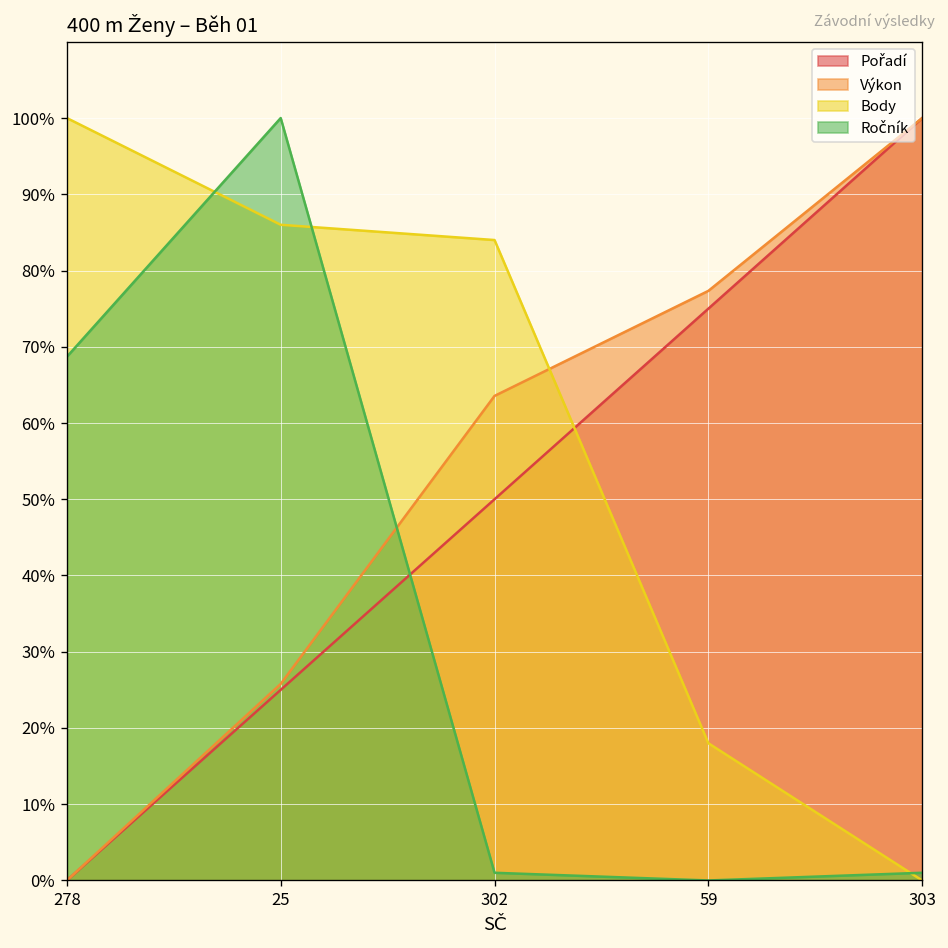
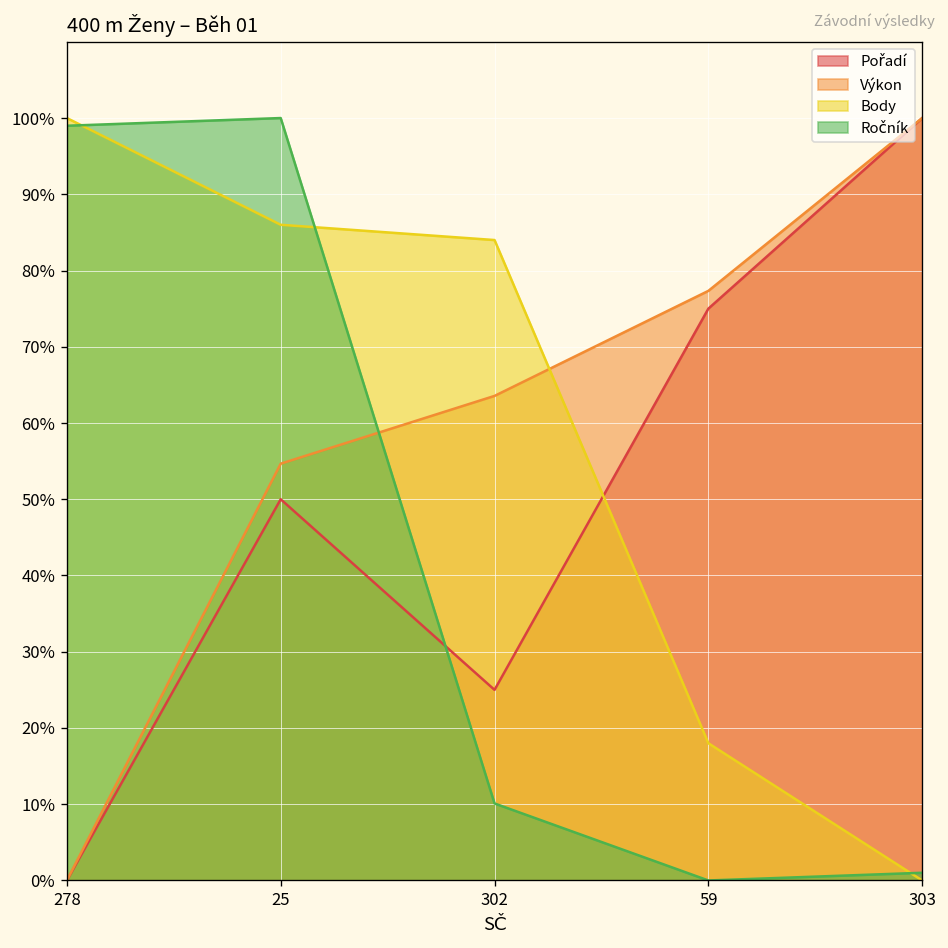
Ročník, 278: 69% -> 99%
Pořadí, 25: 25% -> 50%
Výkon, 25: 26% -> 55%
Pořadí, 302: 50% -> 25%
Ročník, 302: 1% -> 10%
